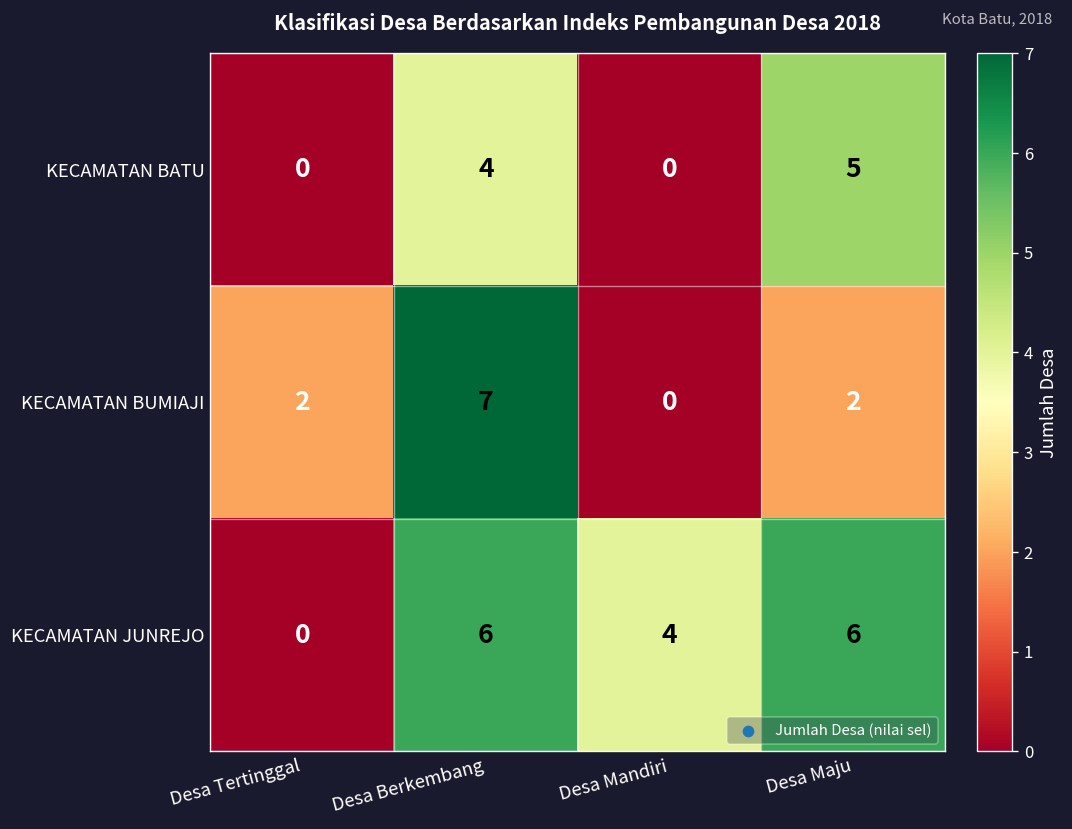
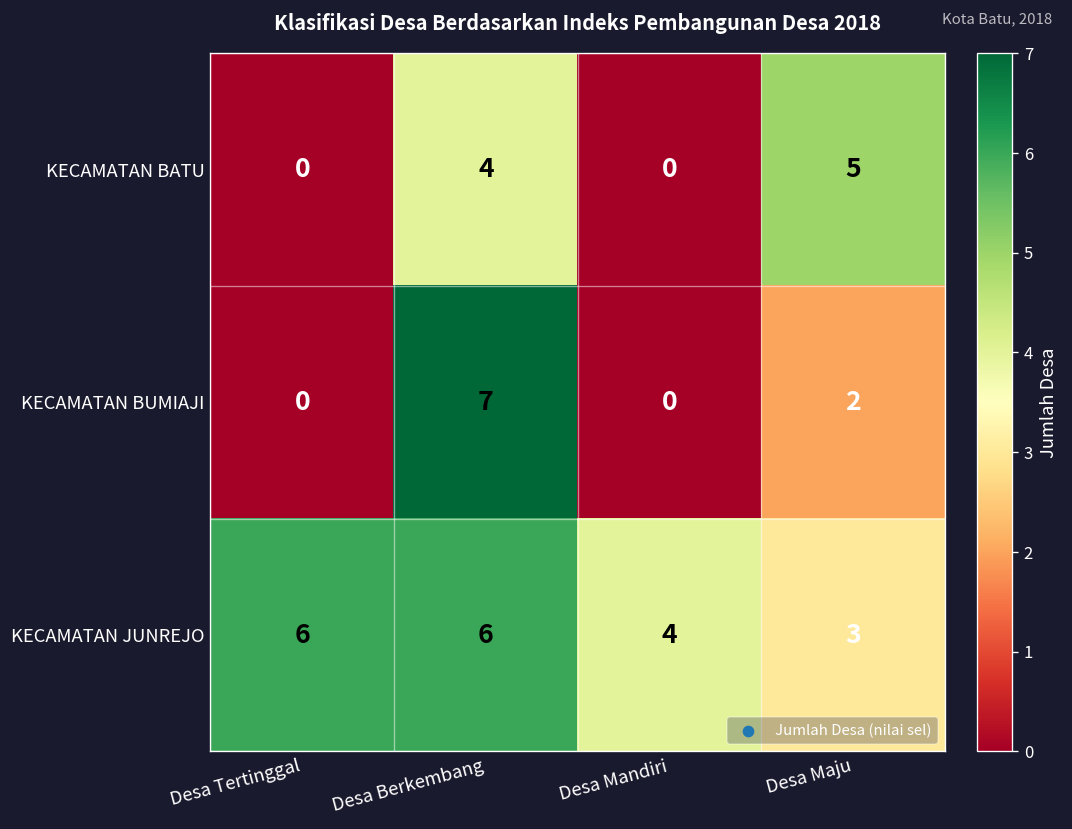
KECAMATAN BUMIAJI, Desa Tertinggal: 2 -> 0
KECAMATAN JUNREJO, Desa Tertinggal: 0 -> 6
KECAMATAN JUNREJO, Desa Maju: 6 -> 3
